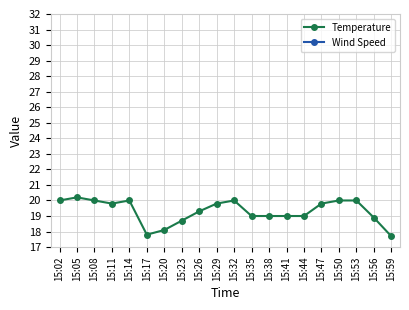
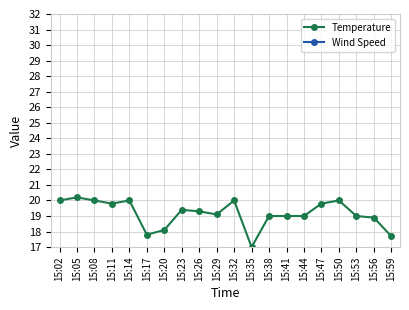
Temperature, 15:23: 18.7 -> 19.4
Temperature, 15:29: 19.8 -> 19.1
Temperature, 15:35: 19 -> 17
Temperature, 15:53: 20 -> 19
